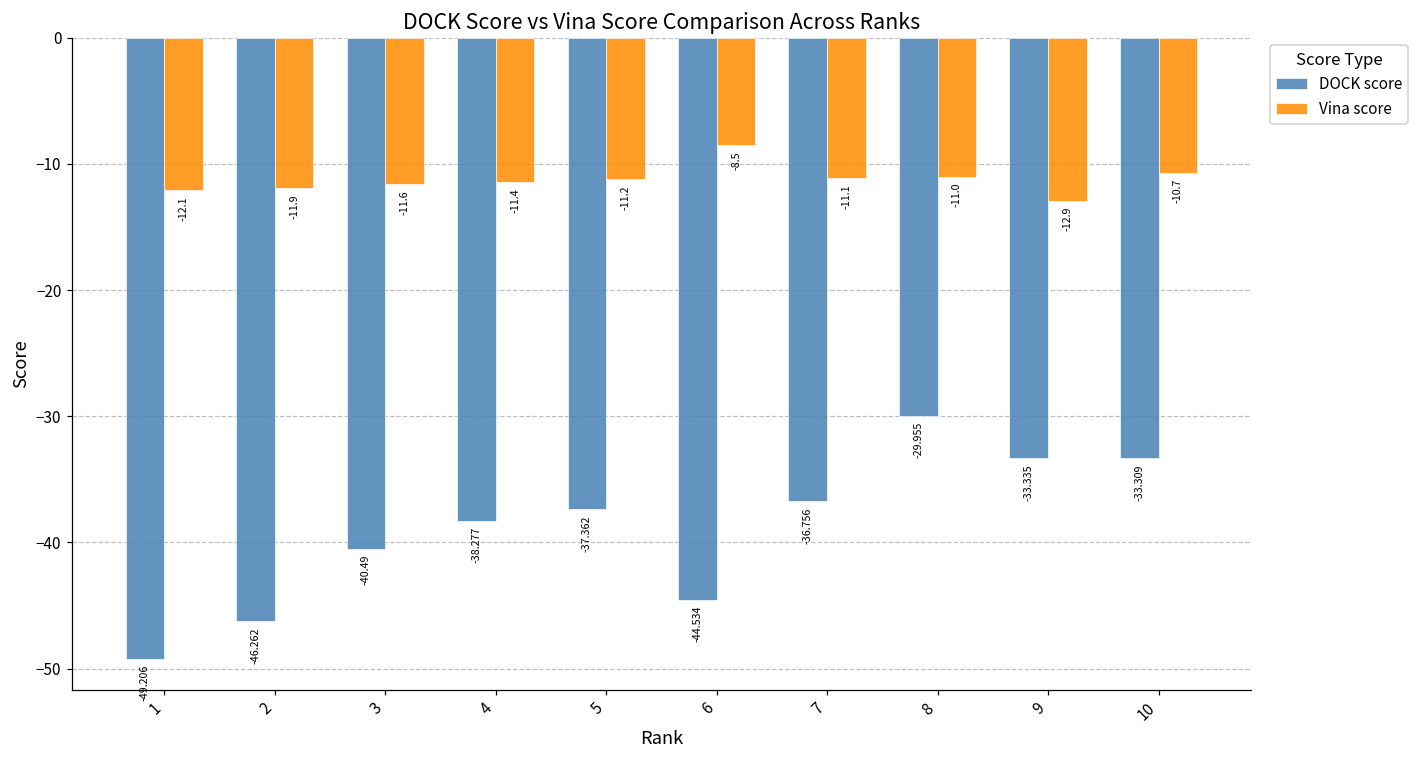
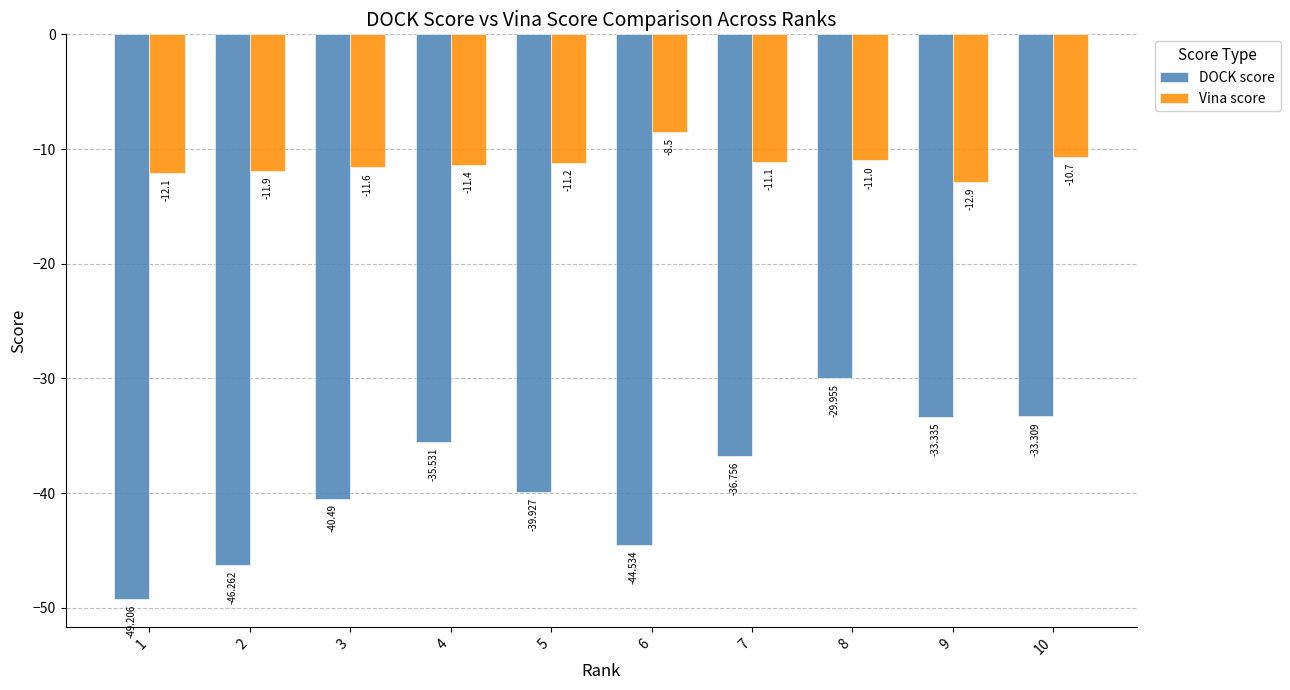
DOCK score, 4: -38.277 -> -35.531
DOCK score, 5: -37.362 -> -39.927
